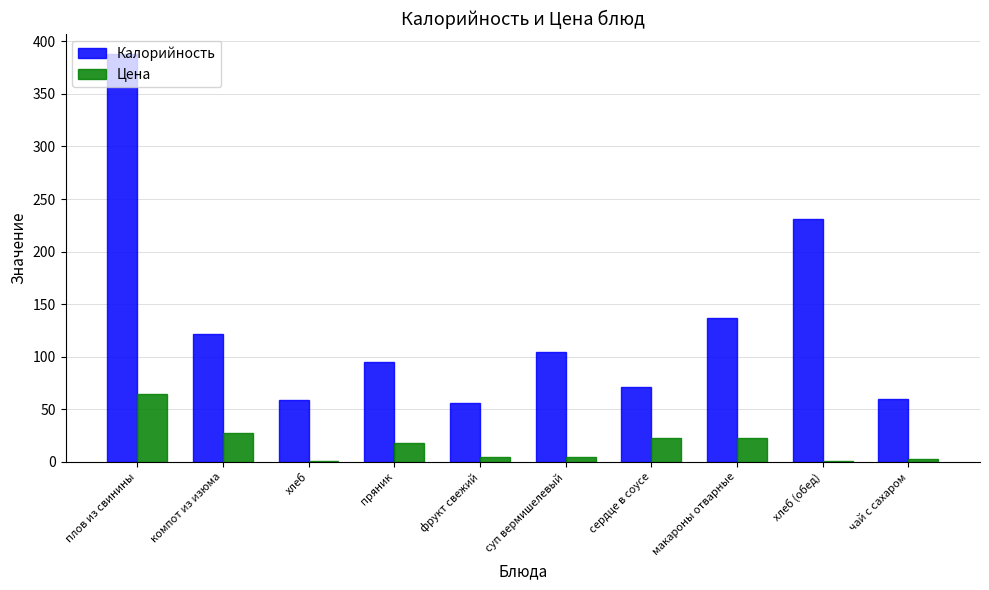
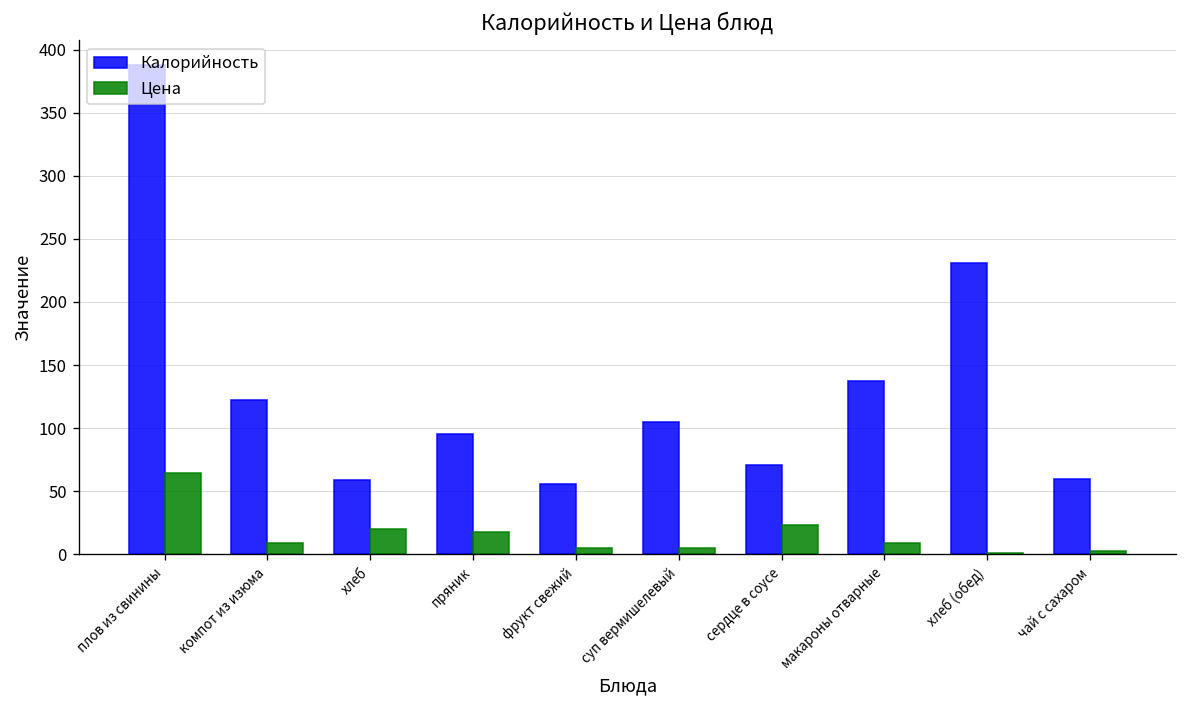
Цена, компот из изюма: 28 -> 9
Цена, хлеб: 1 -> 20
Цена, макароны отварные: 23 -> 9
